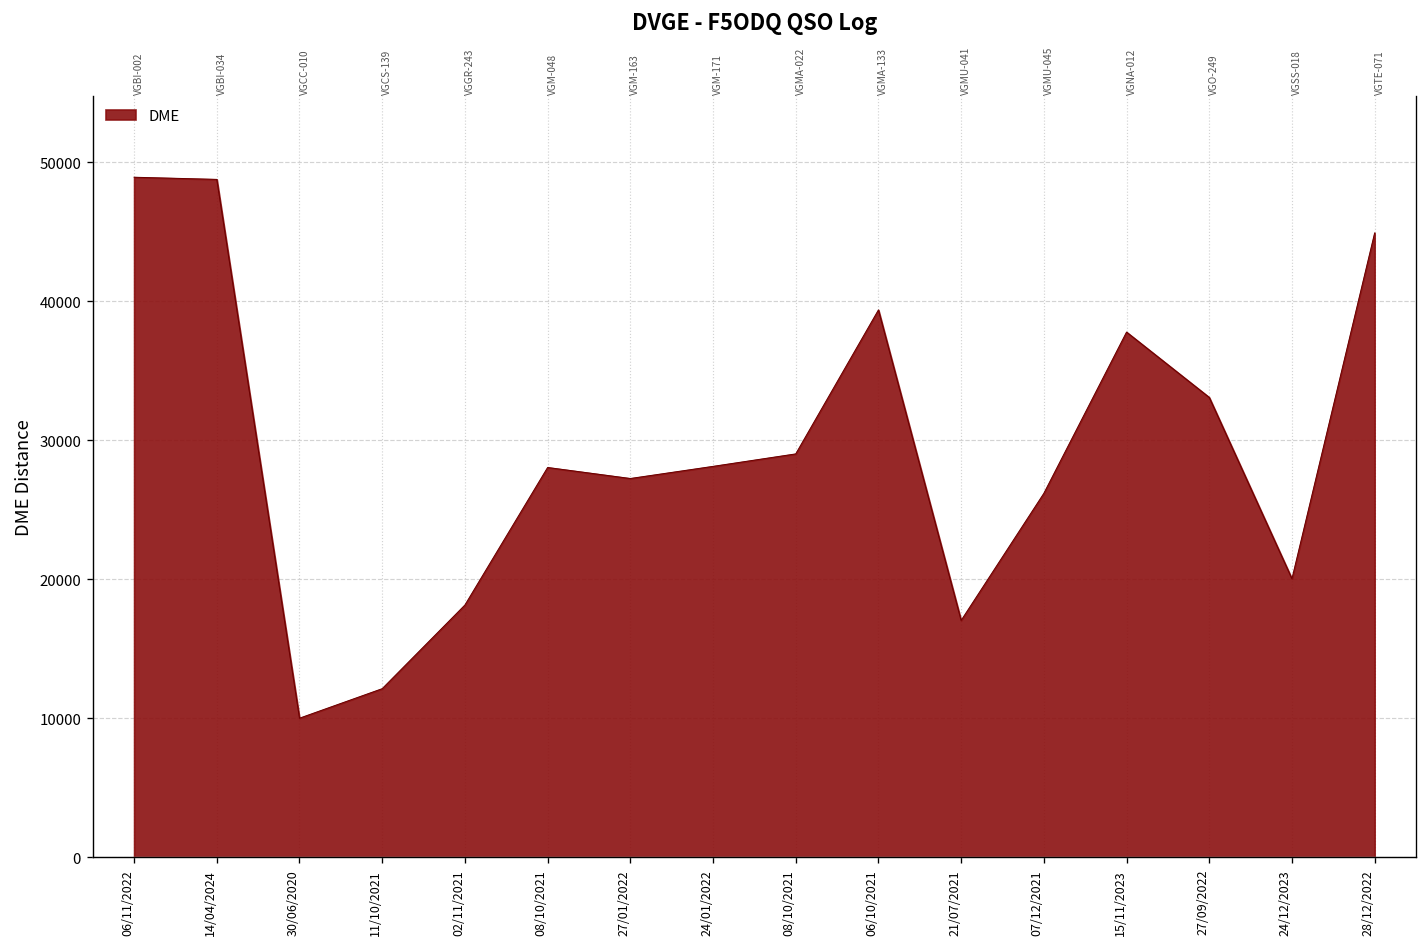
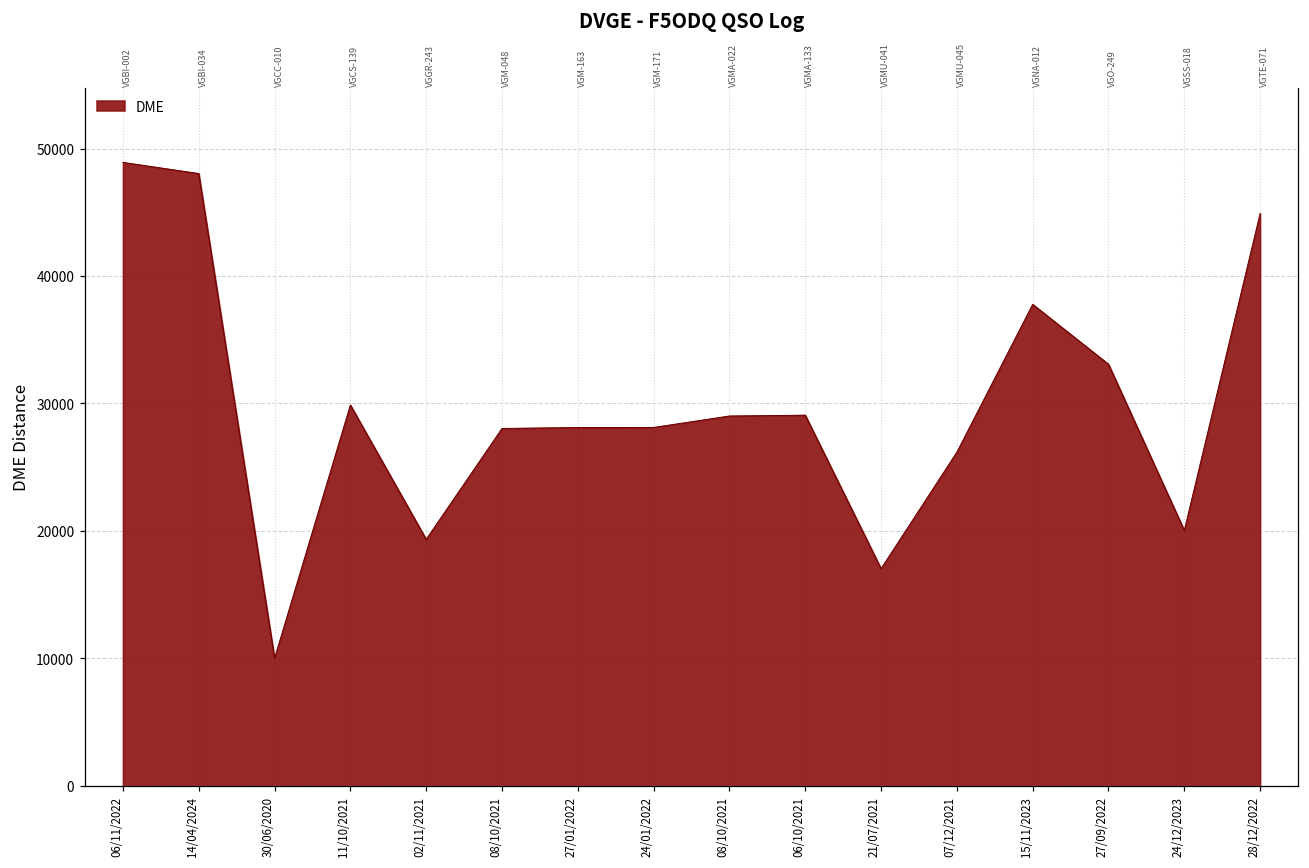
14/04/2024: 48800 -> 48000
11/10/2021: 12100 -> 29900
02/11/2021: 18100 -> 19300
27/01/2022: 27200 -> 28100
06/10/2021: 39400 -> 29100
